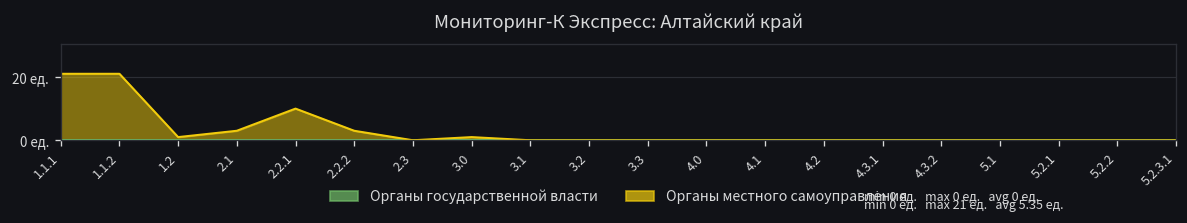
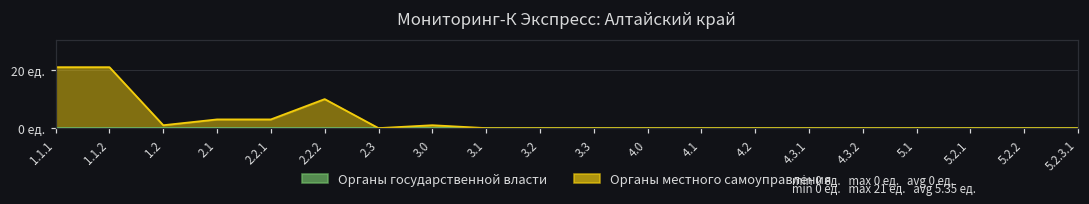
Органы местного самоуправления, 2.2.1: 10 ед. -> 3 ед.
Органы местного самоуправления, 2.2.2: 3 ед. -> 10 ед.
